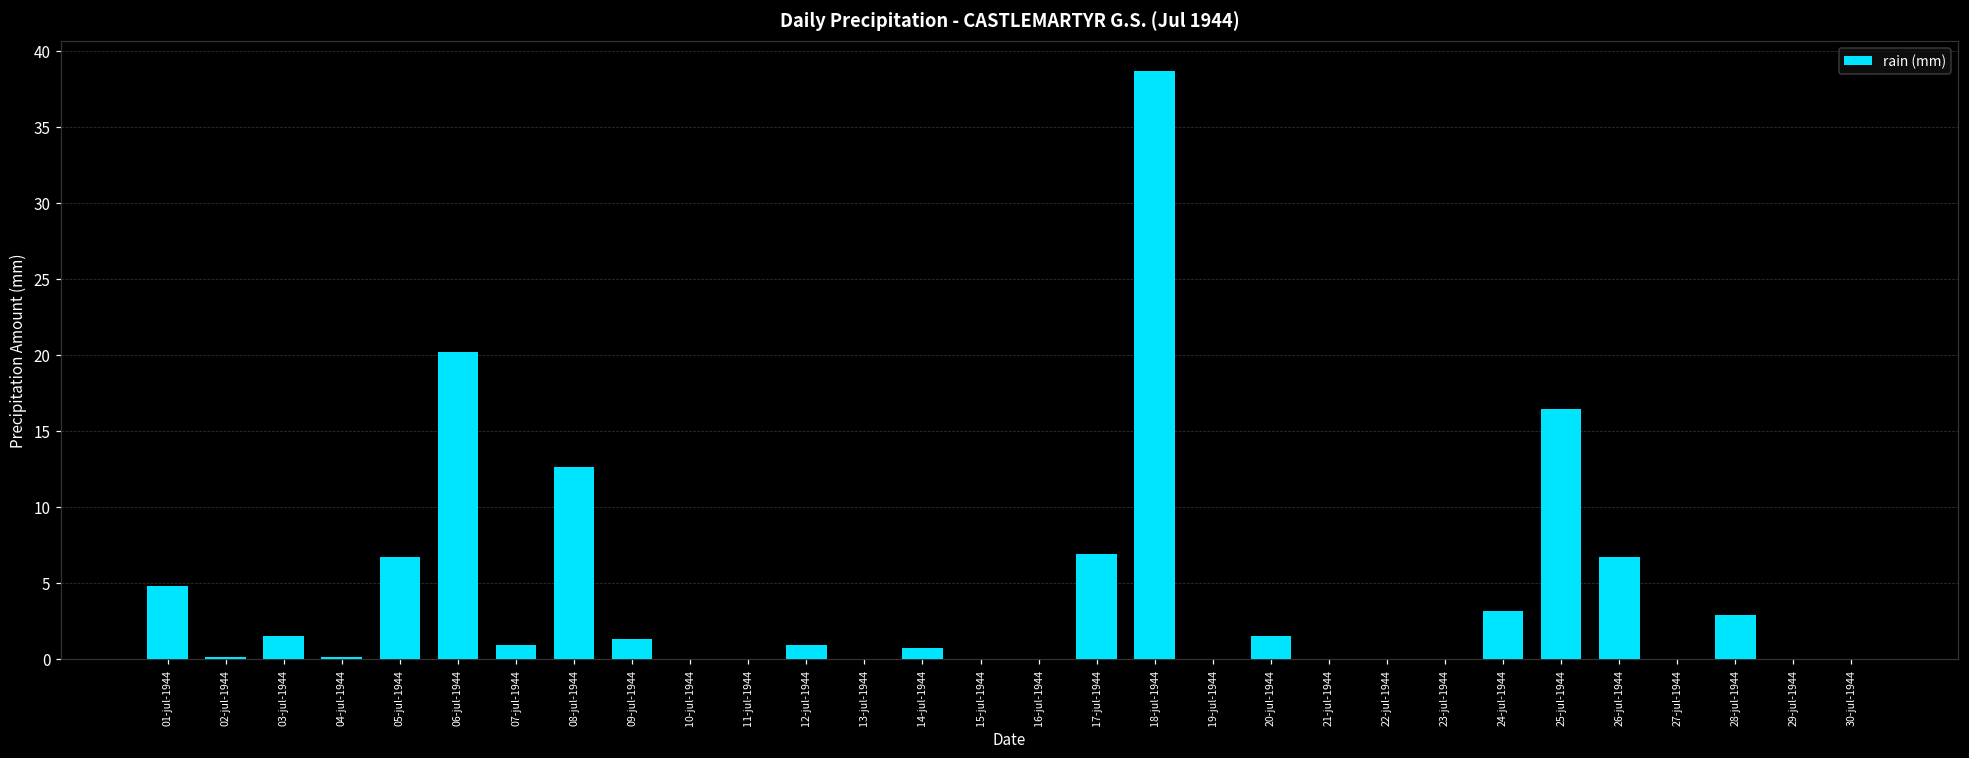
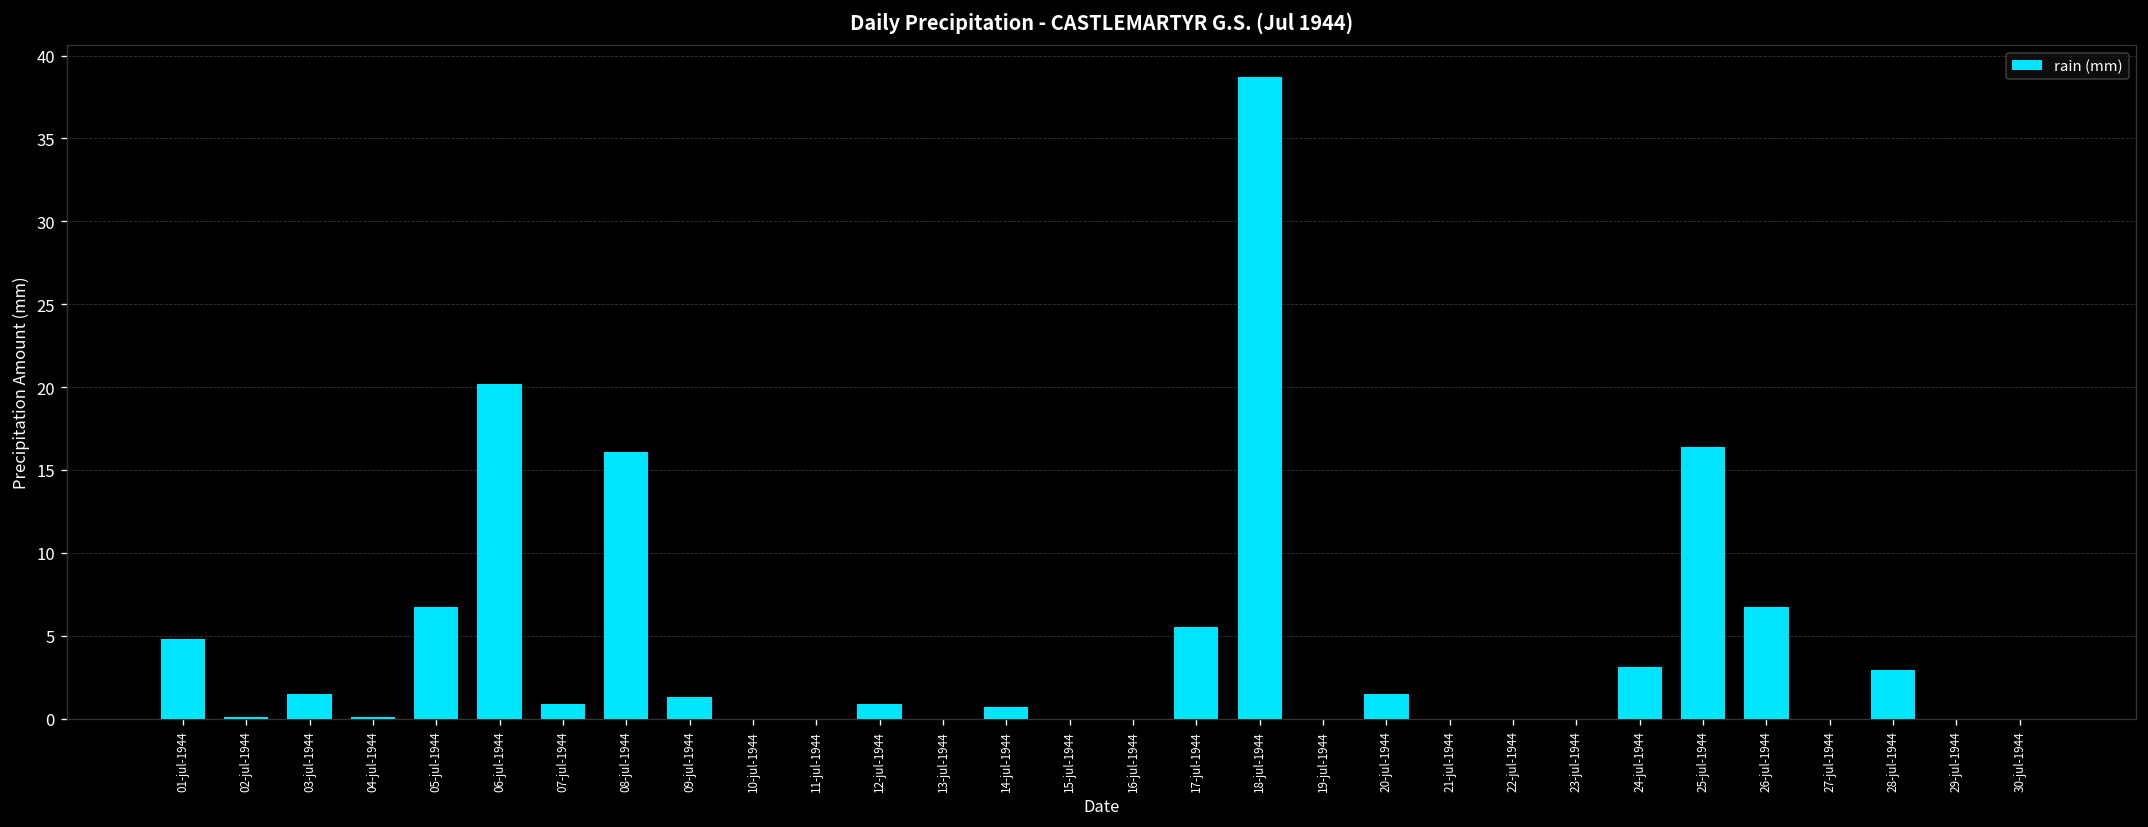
08-jul-1944: 12.6 -> 16.1
17-jul-1944: 6.9 -> 5.5
